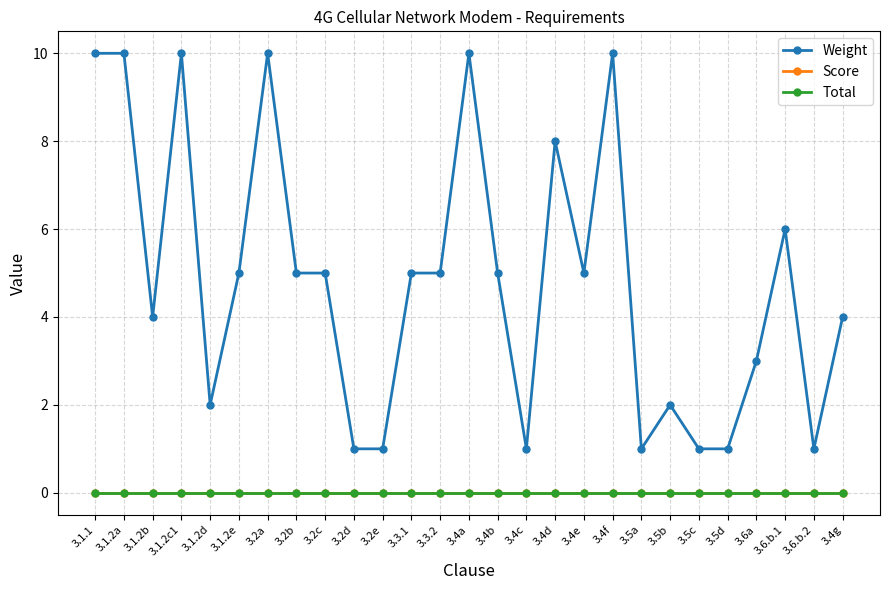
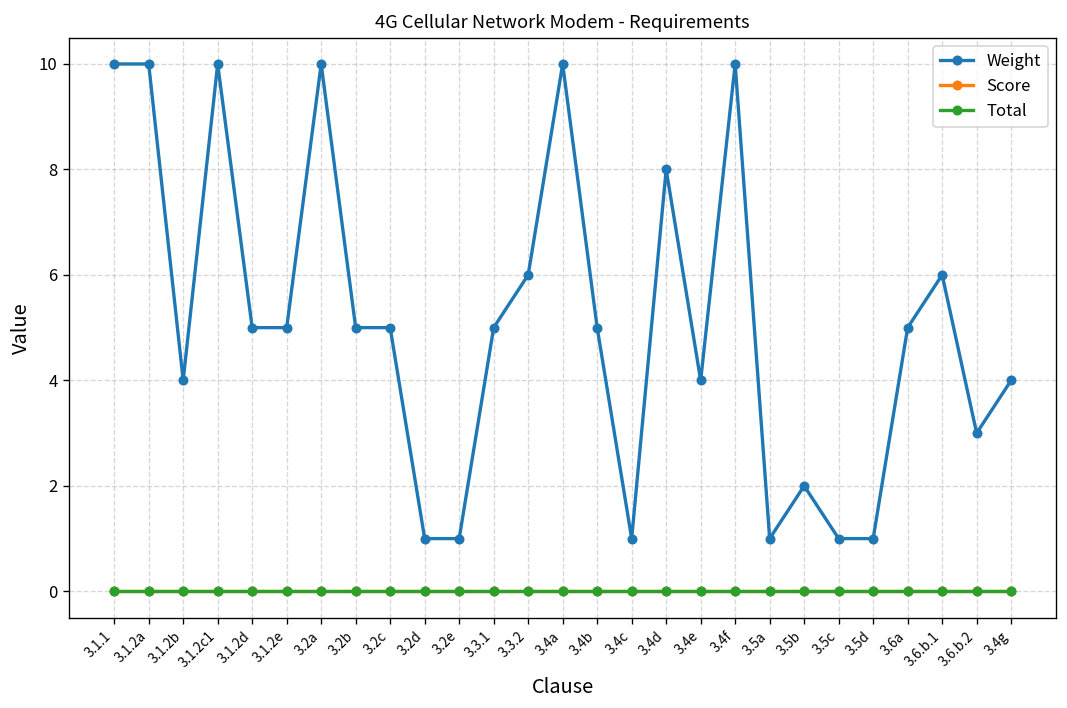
Weight, 3.1.2d: 2 -> 5
Weight, 3.3.2: 5 -> 6
Weight, 3.4e: 5 -> 4
Weight, 3.6a: 3 -> 5
Weight, 3.6.b.2: 1 -> 3
